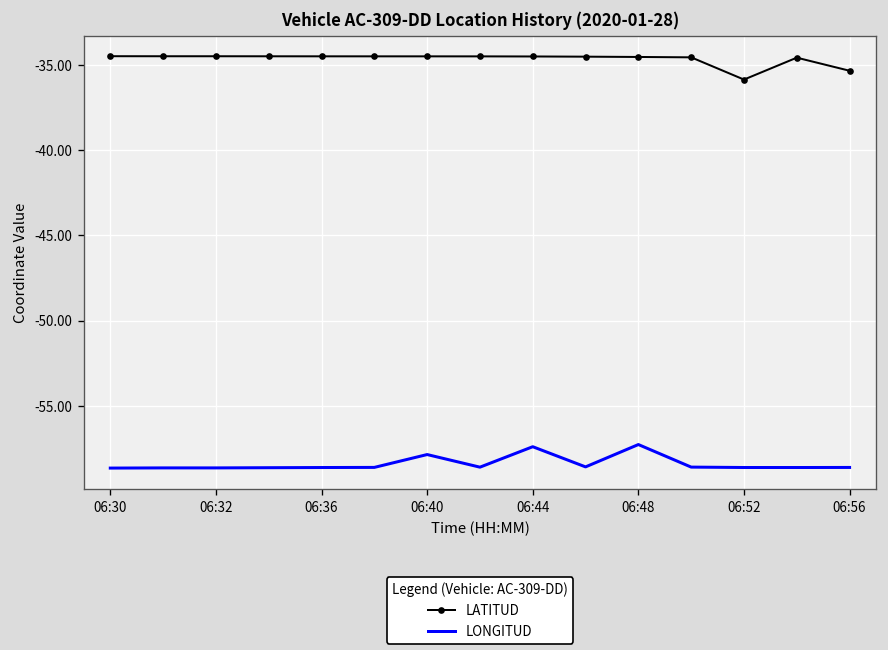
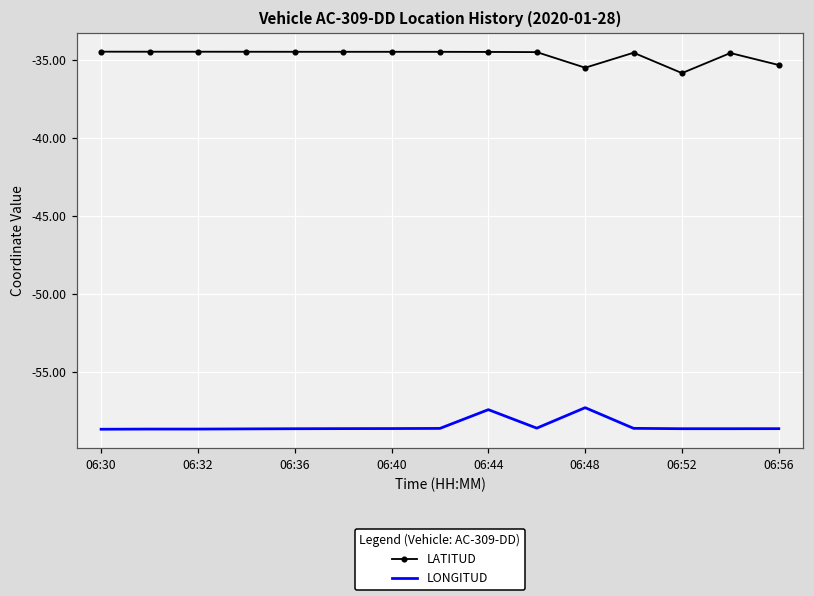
LONGITUD, 06:40: -57.9 -> -58.6
LATITUD, 06:48: -34.5 -> -35.5
